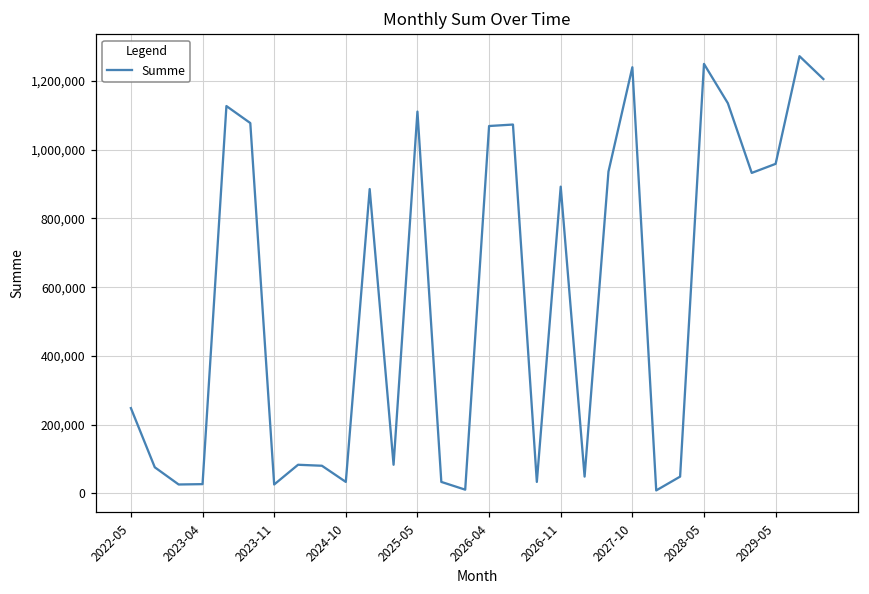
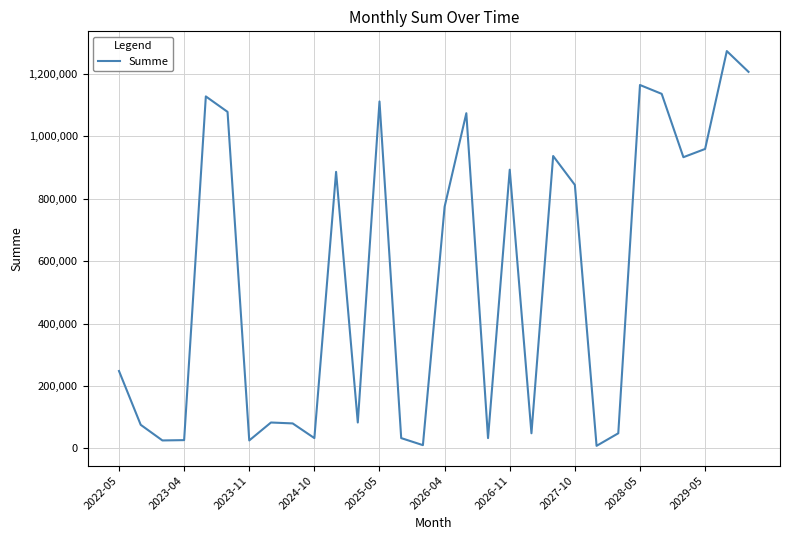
2026-04: 1,070,000 -> 770,000
2027-10: 1,240,000 -> 840,000
2028-05: 1,250,000 -> 1,160,000
